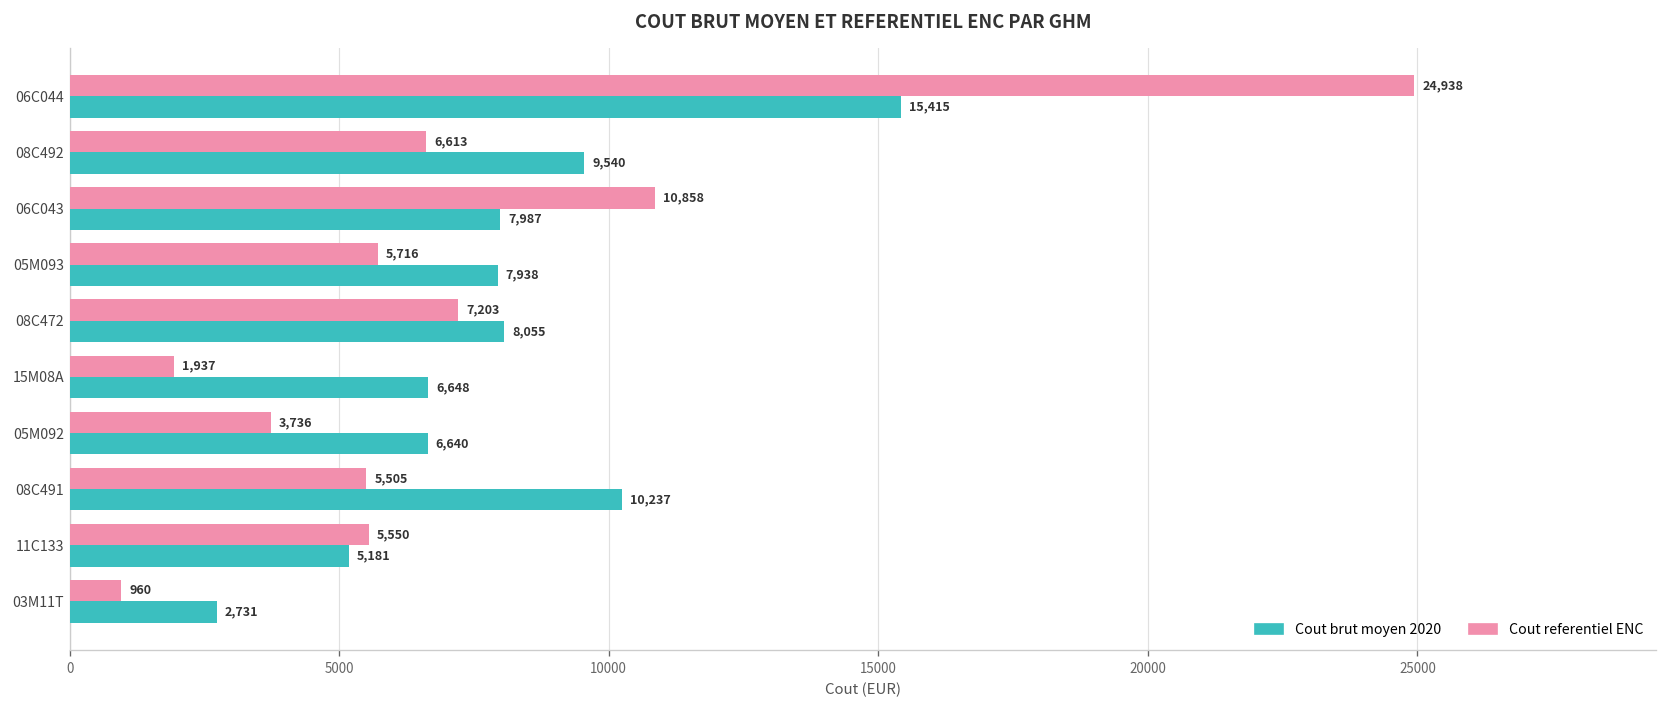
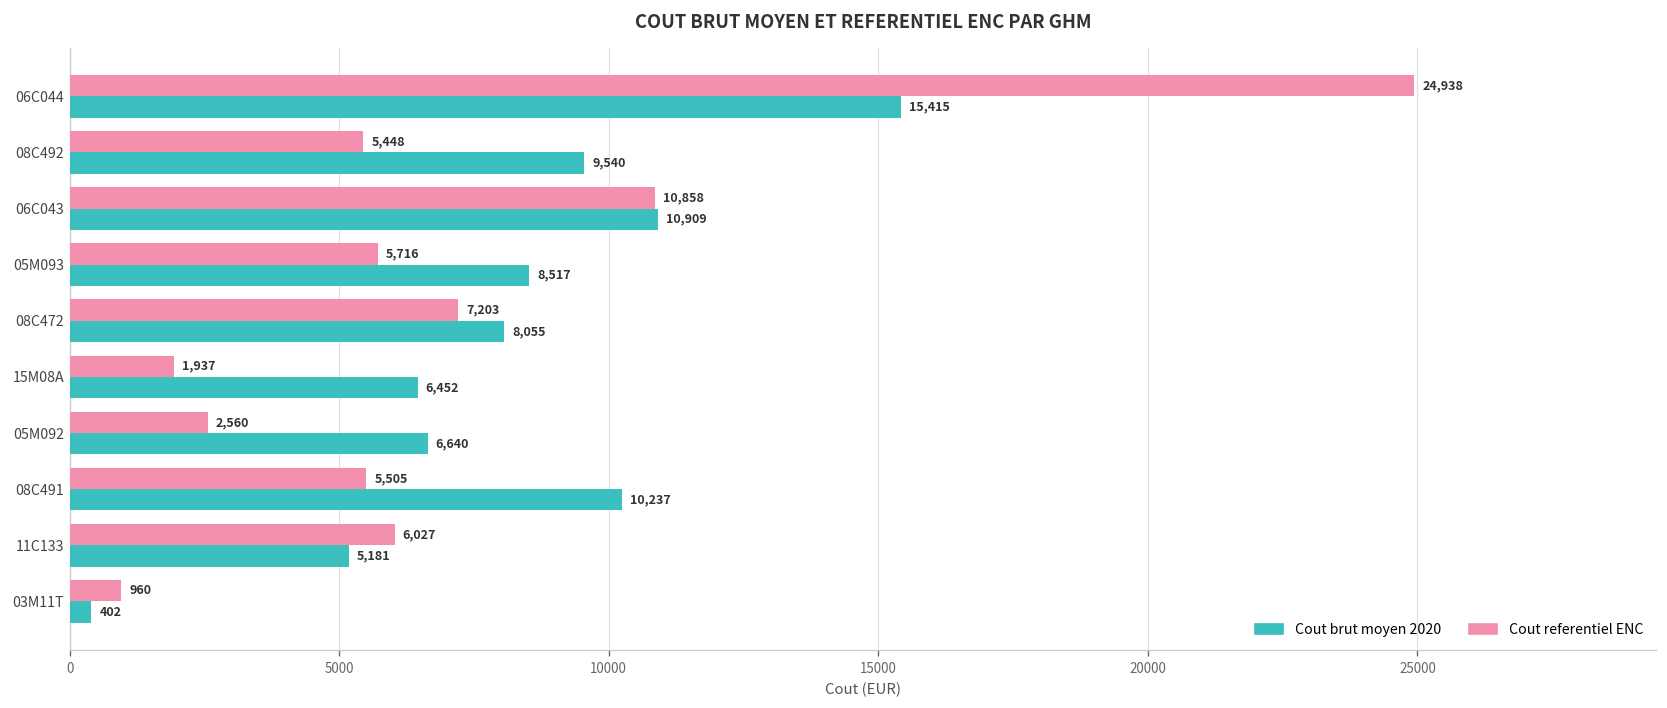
Cout referentiel ENC, 08C492: 6,613 -> 5,448
Cout brut moyen 2020, 06C043: 7,987 -> 10,909
Cout brut moyen 2020, 05M093: 7,938 -> 8,517
Cout brut moyen 2020, 15M08A: 6,648 -> 6,452
Cout referentiel ENC, 05M092: 3,736 -> 2,560
Cout referentiel ENC, 11C133: 5,550 -> 6,027
Cout brut moyen 2020, 03M11T: 2,731 -> 402
